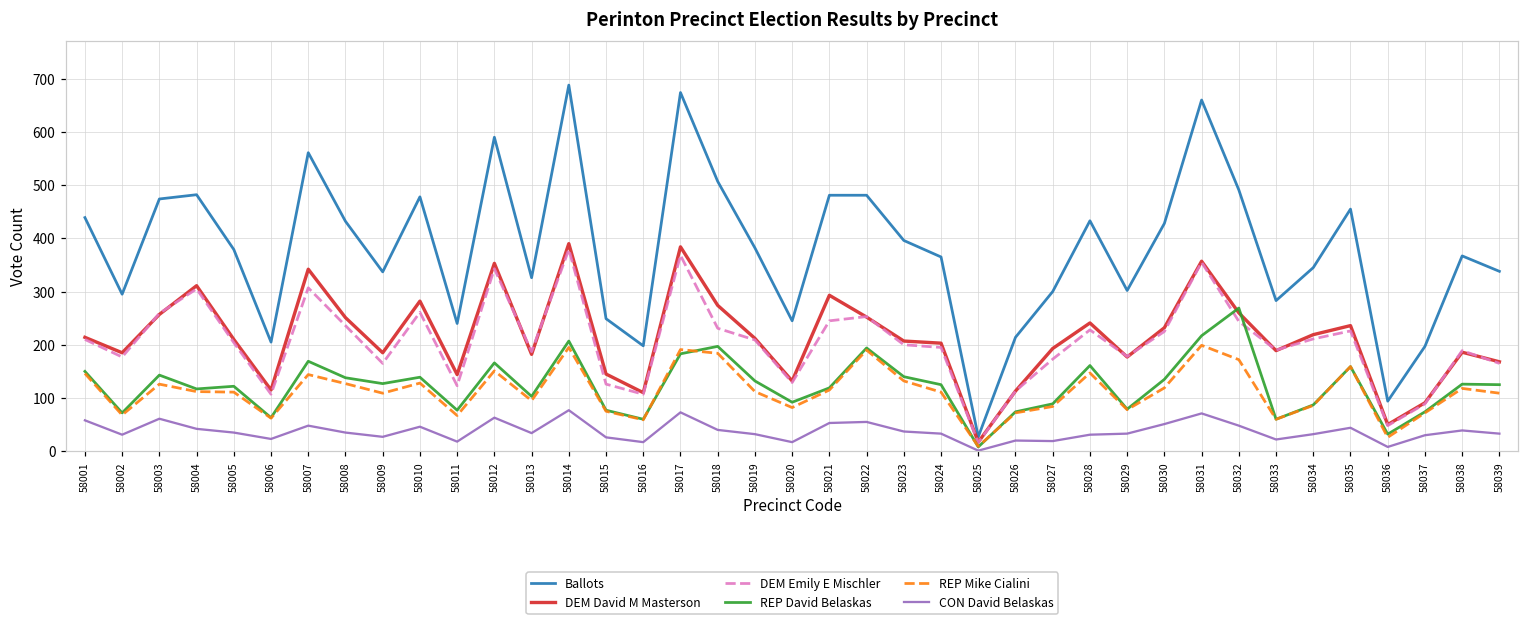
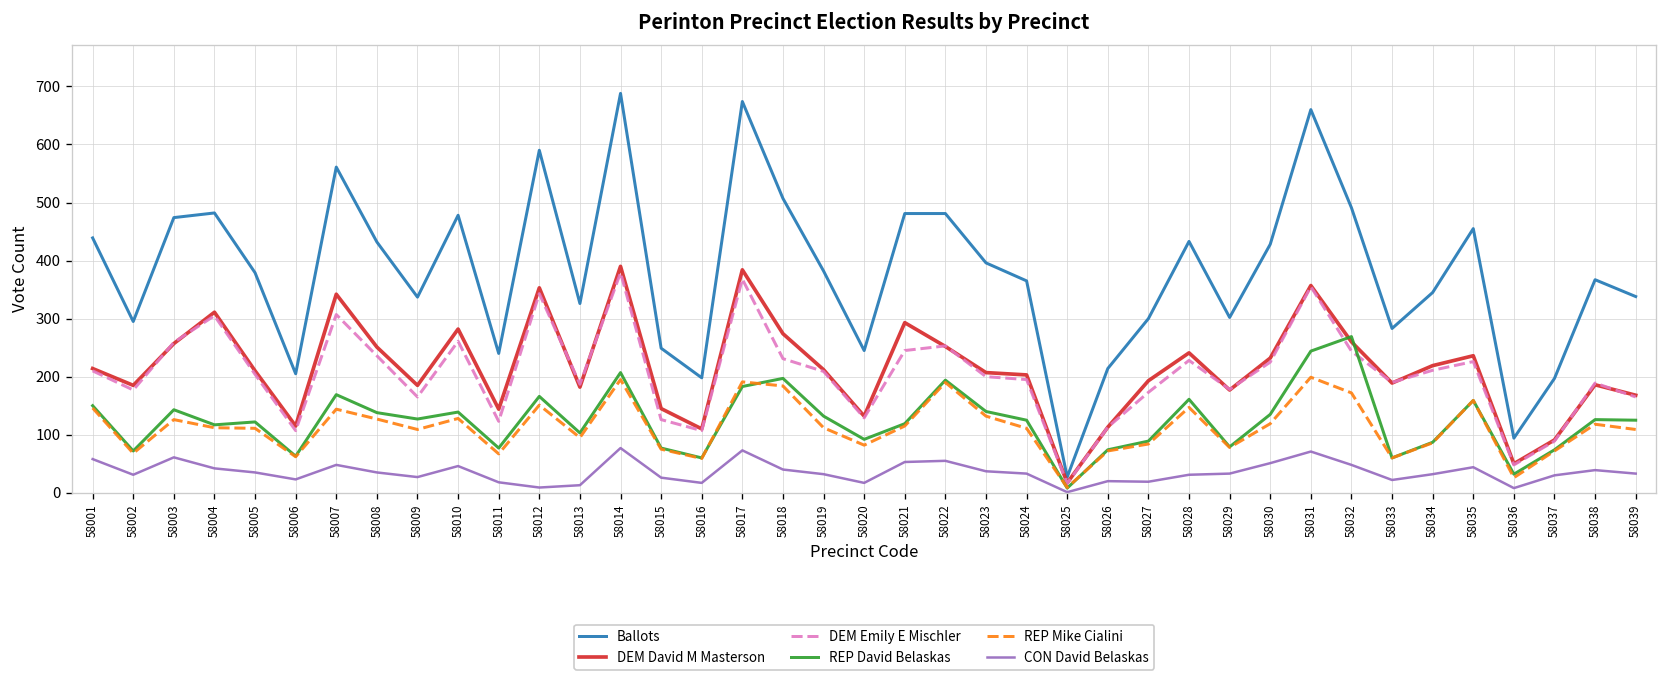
CON David Belaskas, 58012: 60 -> 10
CON David Belaskas, 58013: 30 -> 10
REP David Belaskas, 58031: 220 -> 240
